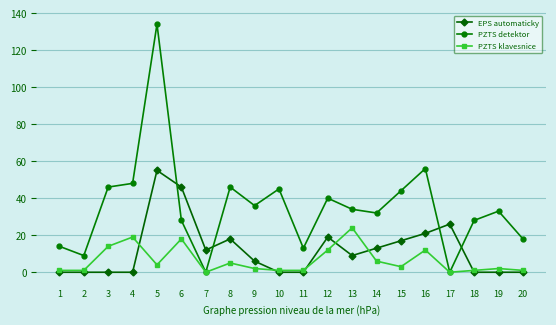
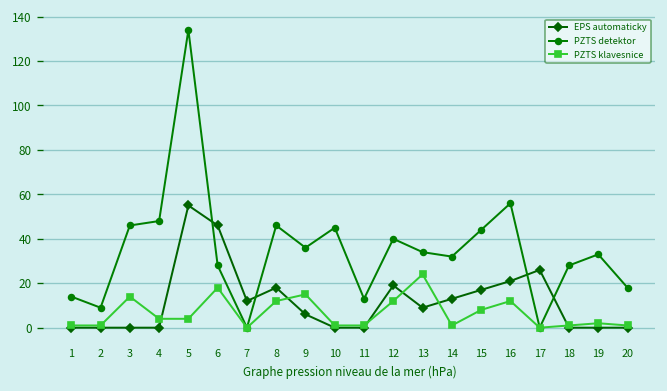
PZTS klavesnice, 4: 19 -> 4
PZTS klavesnice, 8: 5 -> 12
PZTS klavesnice, 9: 2 -> 15
PZTS klavesnice, 14: 6 -> 1
PZTS klavesnice, 15: 3 -> 8
